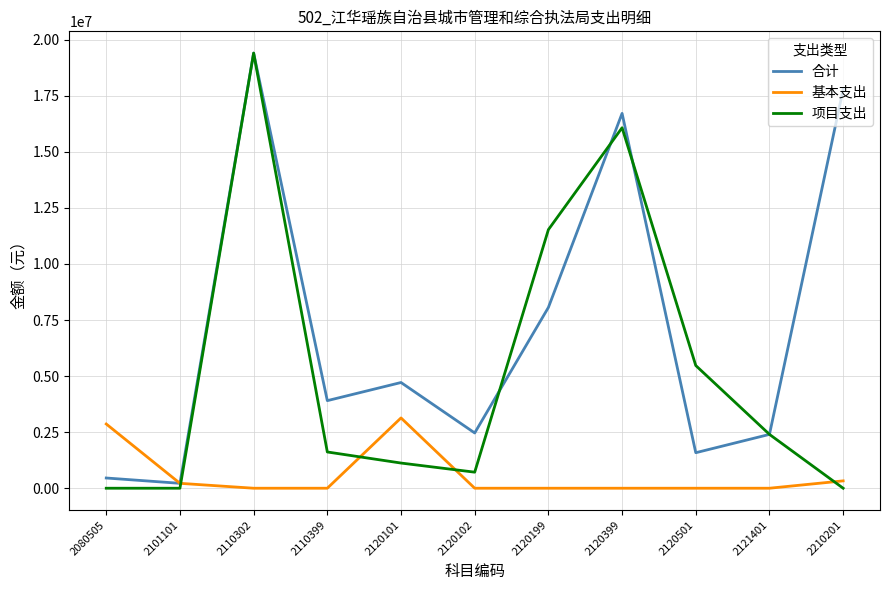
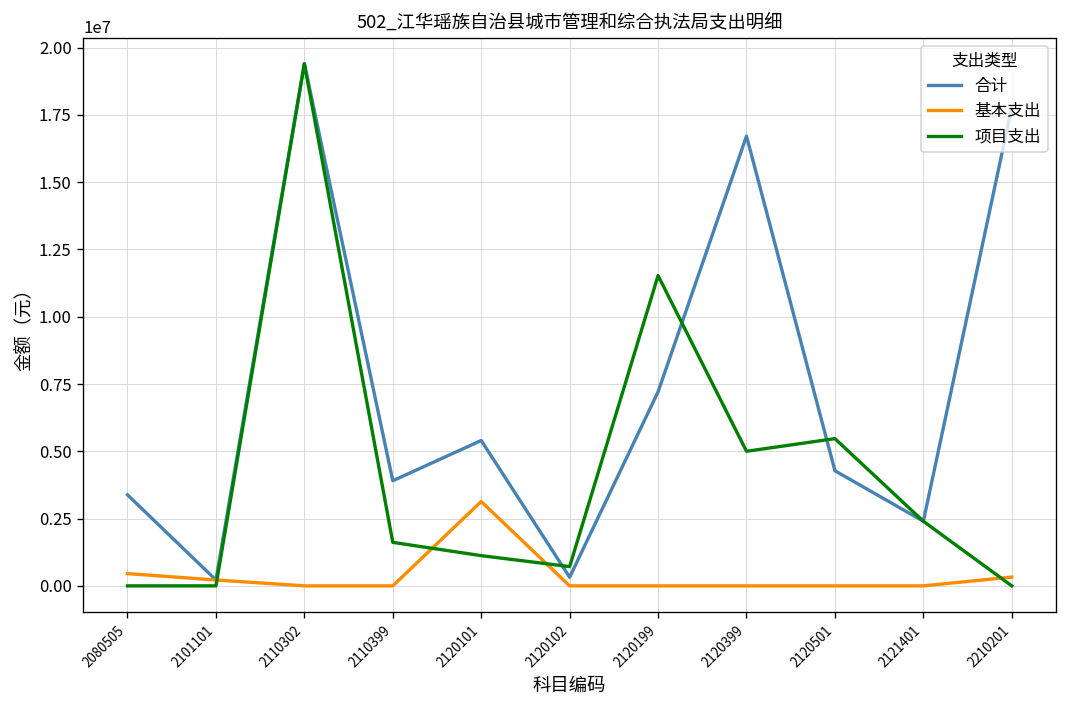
合计, 2080505: 500000 -> 3400000
基本支出, 2080505: 2900000 -> 500000
合计, 2120101: 4700000 -> 5400000
合计, 2120102: 2500000 -> 300000
合计, 2120199: 8100000 -> 7200000
项目支出, 2120399: 16100000 -> 5000000
合计, 2120501: 1600000 -> 4300000
